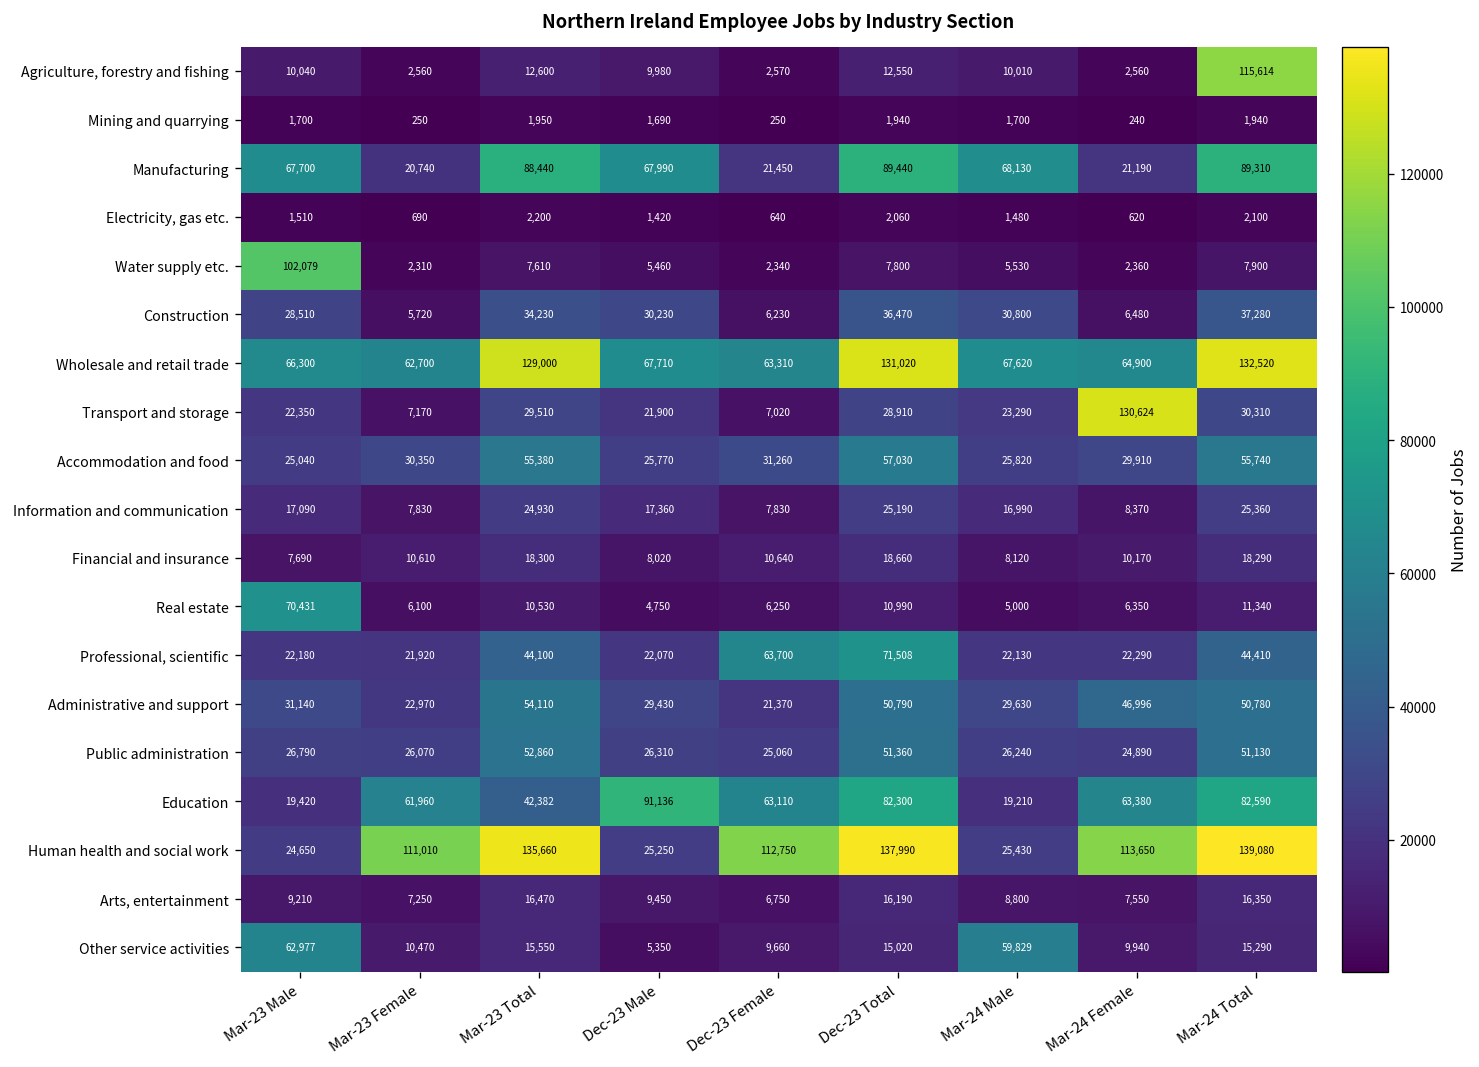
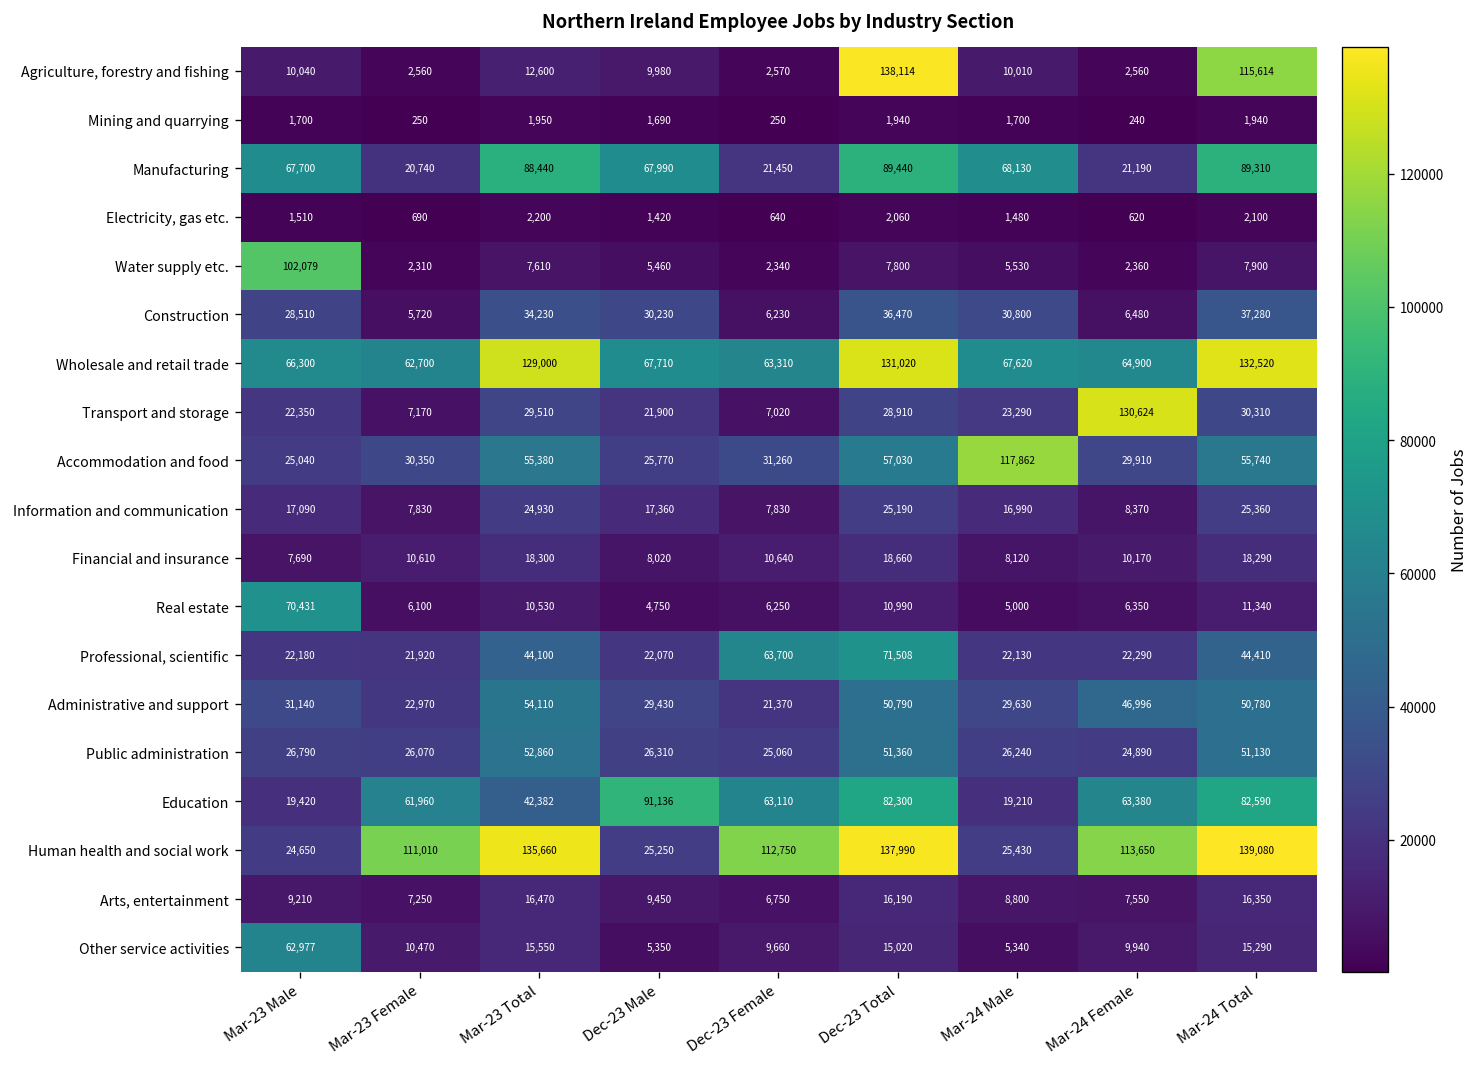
Agriculture, forestry and fishing, Dec-23 Total: 12,550 -> 138,114
Accommodation and food, Mar-24 Male: 25,820 -> 117,862
Other service activities, Mar-24 Male: 59,829 -> 5,340
